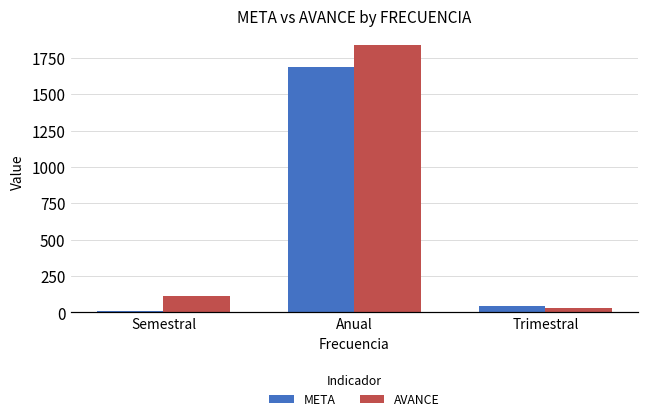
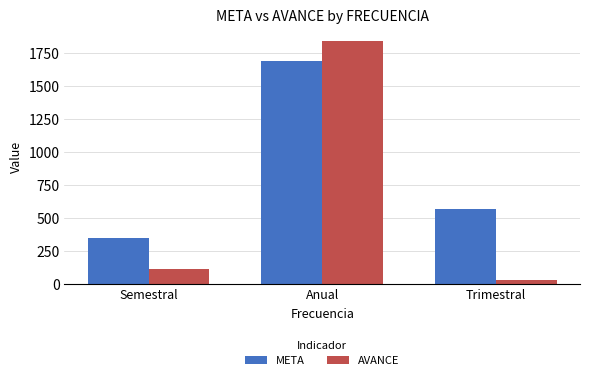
META, Semestral: 10 -> 350
META, Trimestral: 40 -> 570
